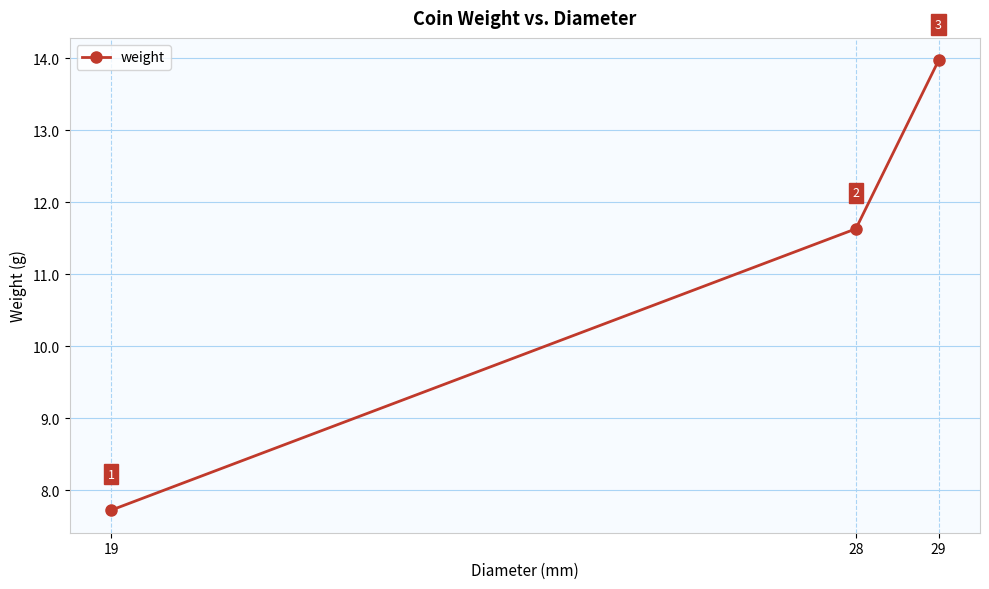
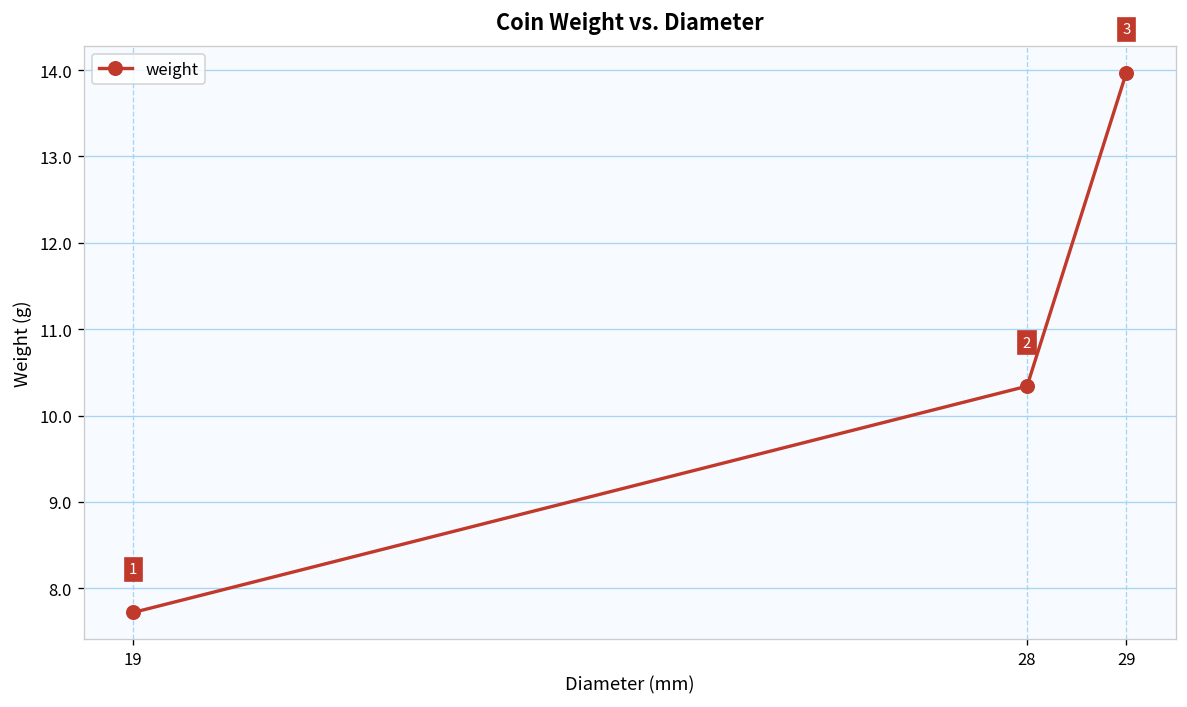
28: 11.6 -> 10.3
